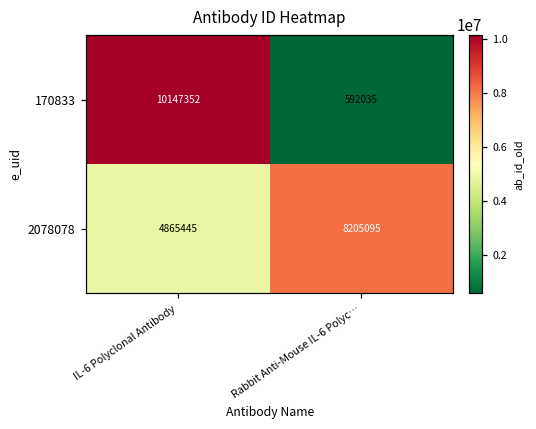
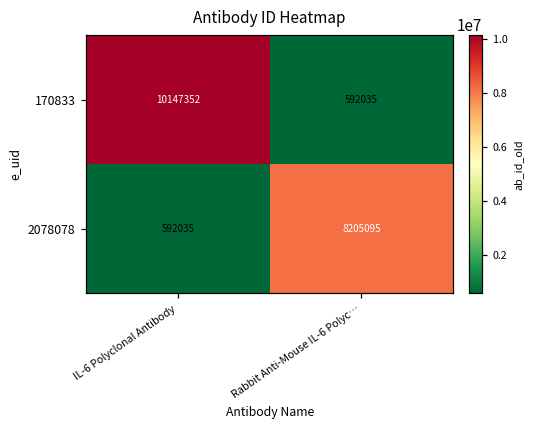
2078078, IL-6 Polyclonal Antibody: 4865445 -> 592035
